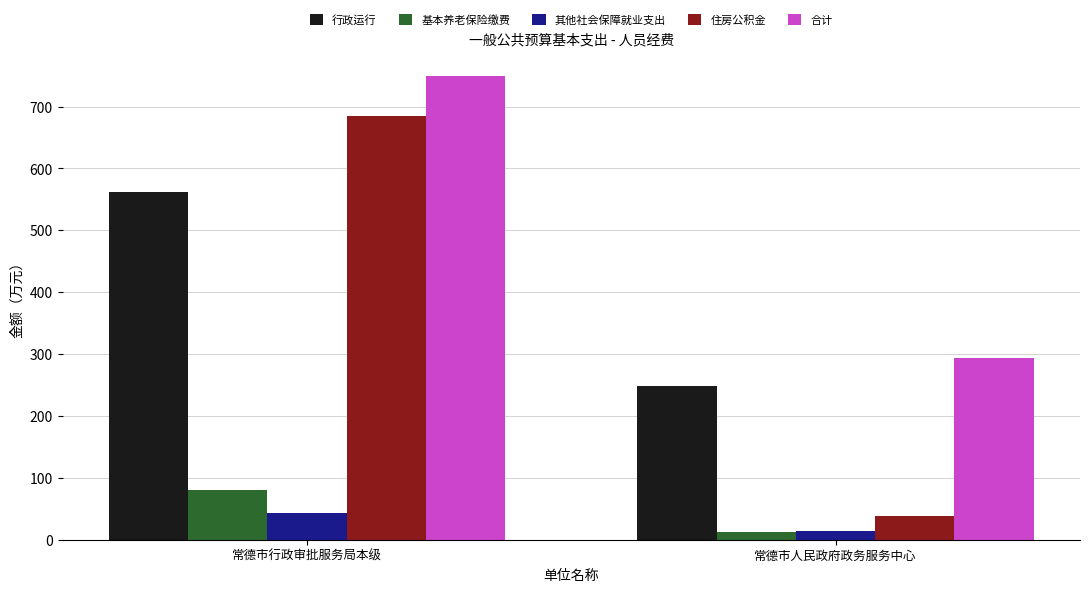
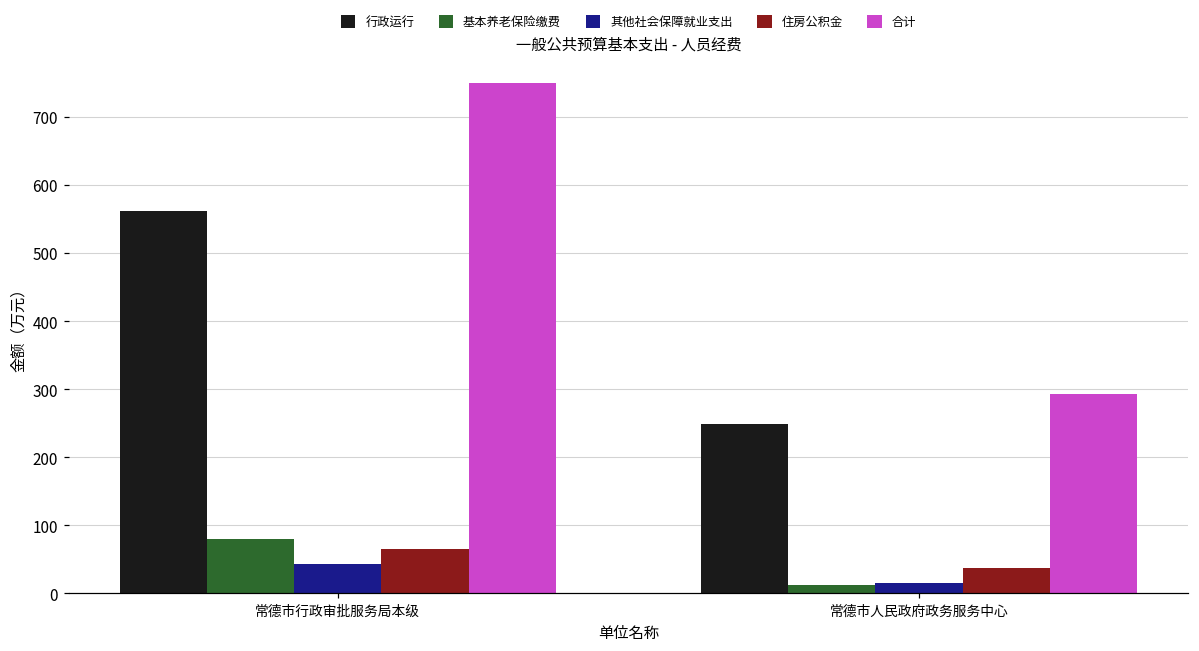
住房公积金, 常德市行政审批服务局本级: 680 -> 60
